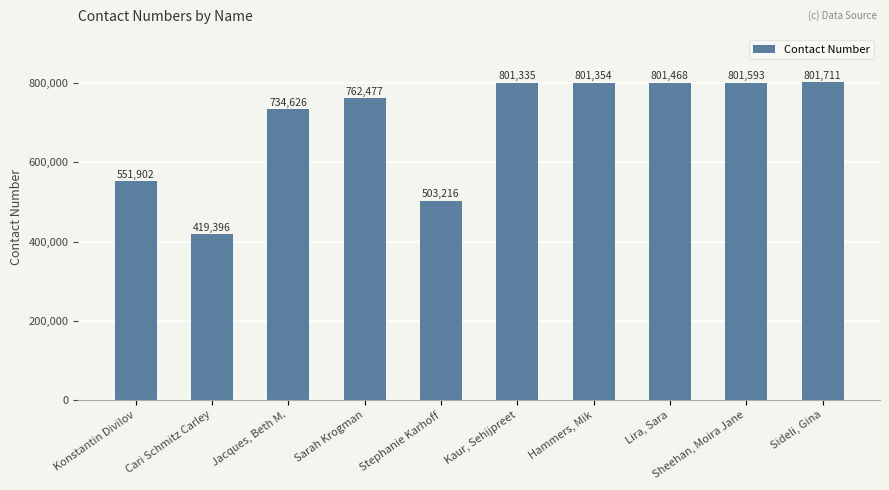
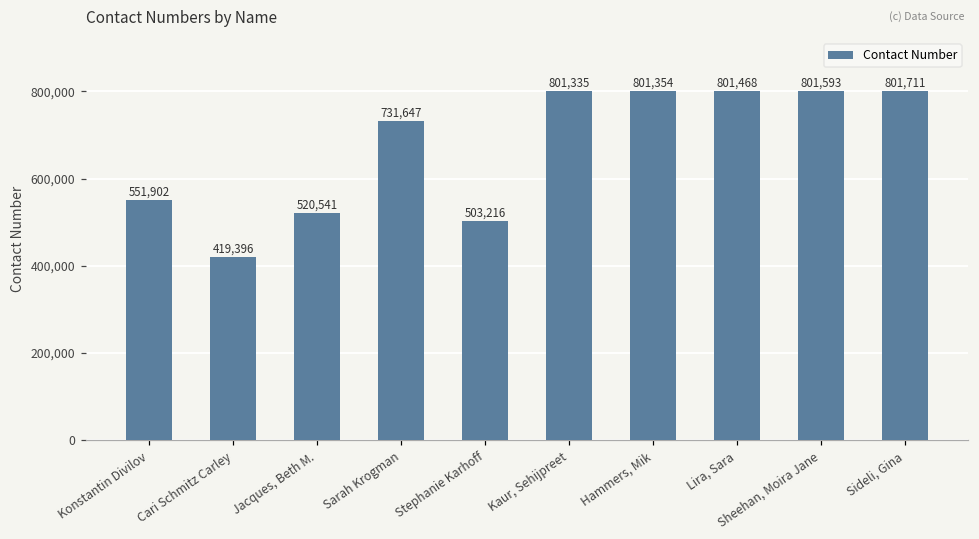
Jacques, Beth M.: 734,626 -> 520,541
Sarah Krogman: 762,477 -> 731,647
